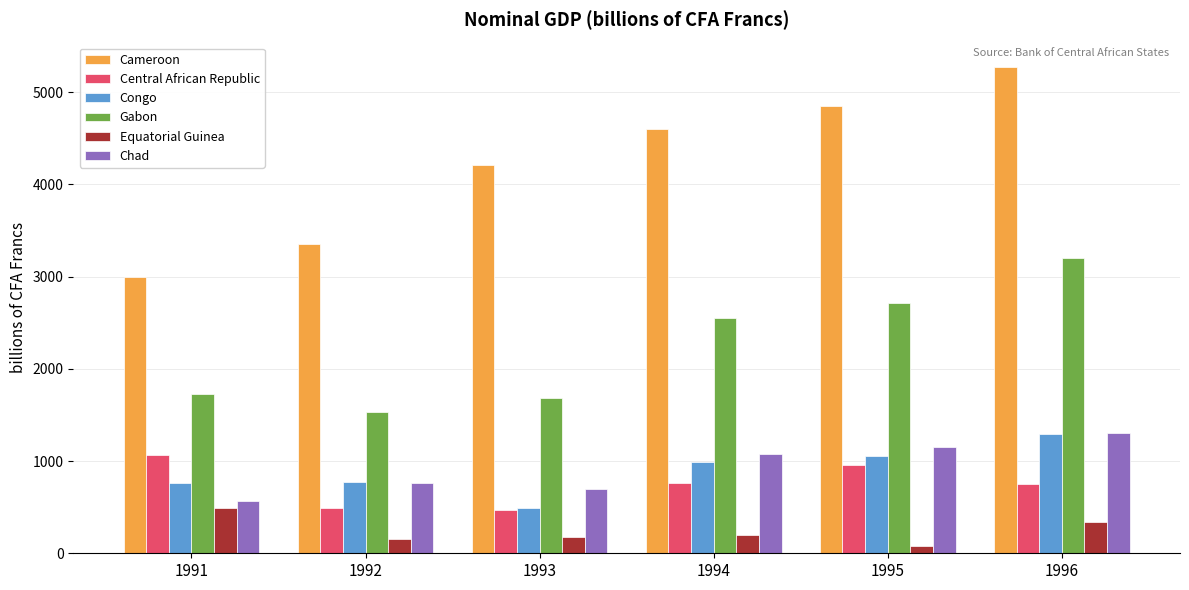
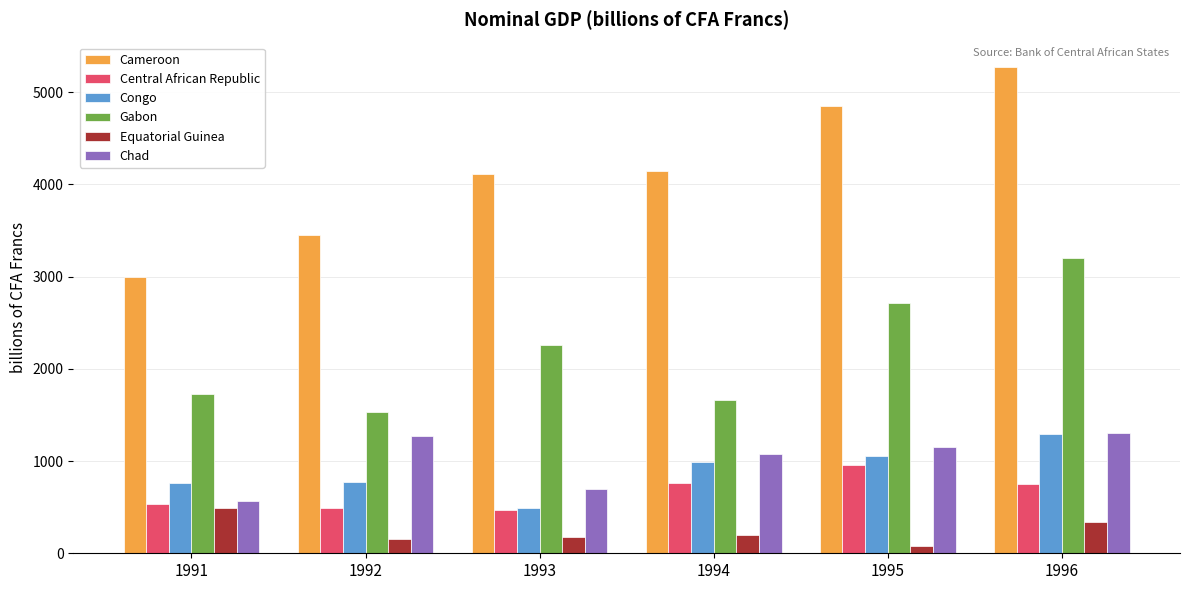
Central African Republic, 1991: 1100 -> 500
Cameroon, 1992: 3300 -> 3500
Chad, 1992: 800 -> 1300
Cameroon, 1993: 4200 -> 4100
Gabon, 1993: 1700 -> 2300
Cameroon, 1994: 4600 -> 4100
Gabon, 1994: 2600 -> 1700
